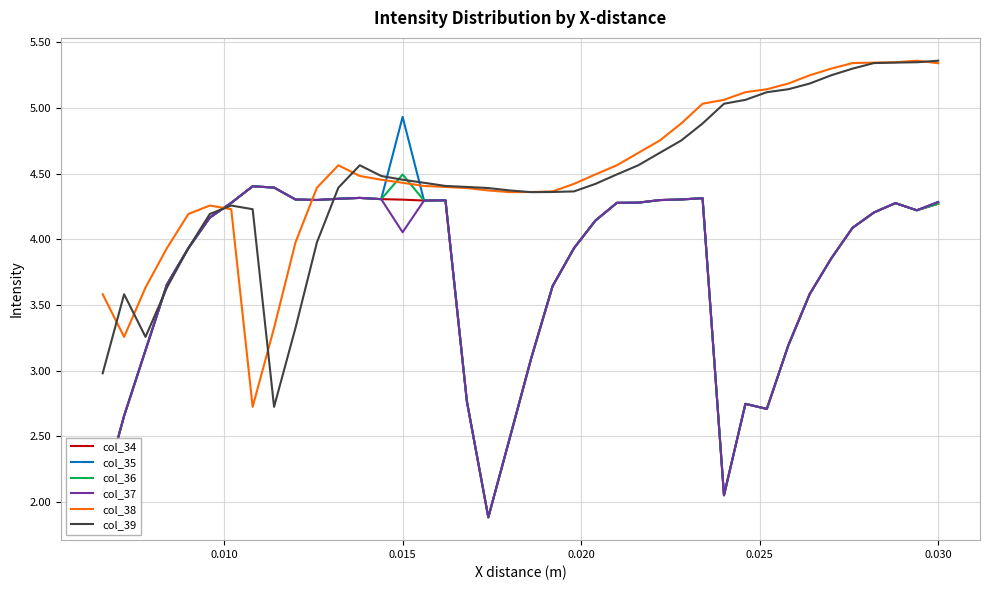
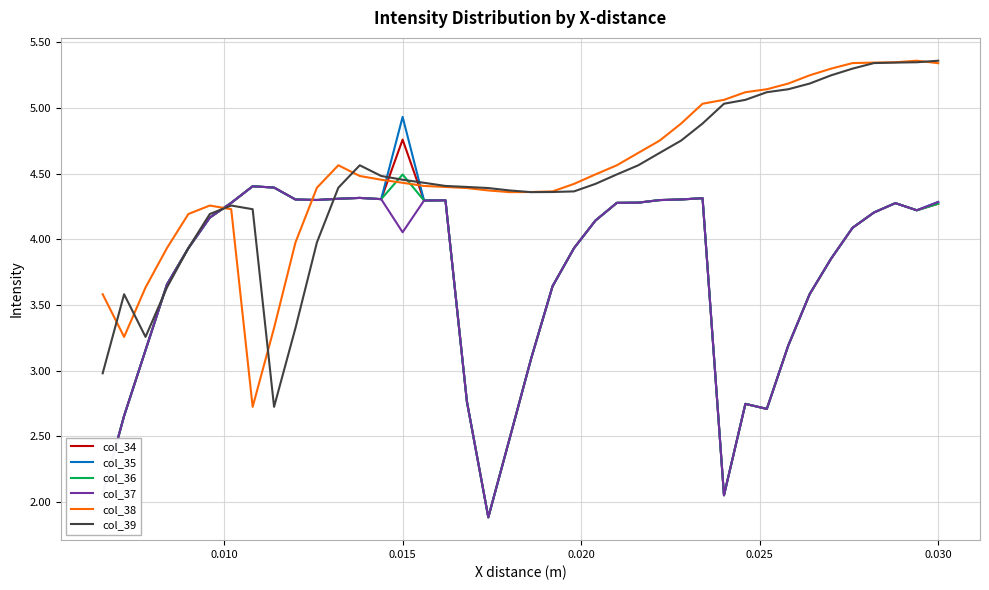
col_34, 0.015: 4.30 -> 4.76
